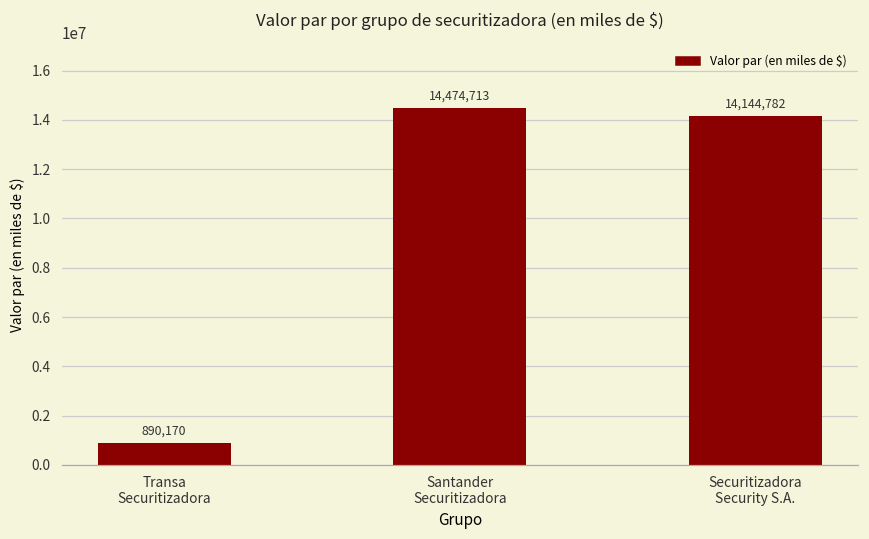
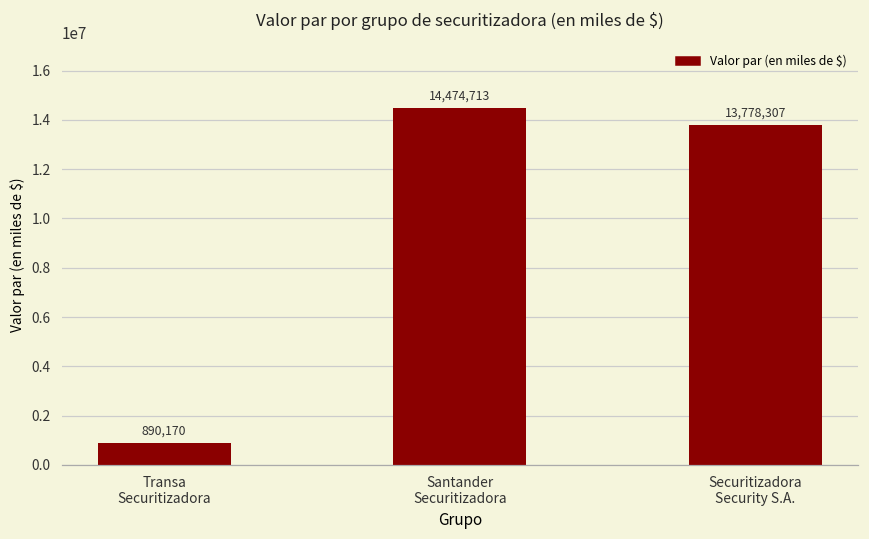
Securitizadora Security S.A.: 14,144,782 -> 13,778,307
